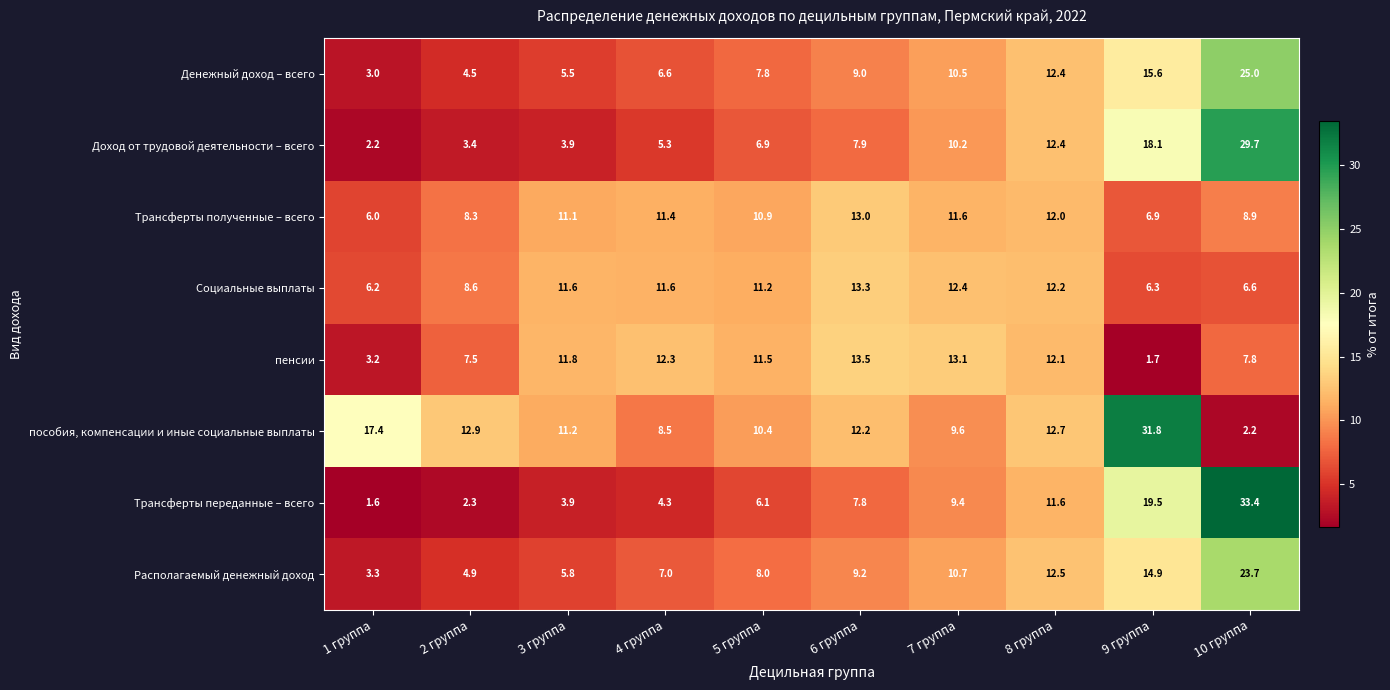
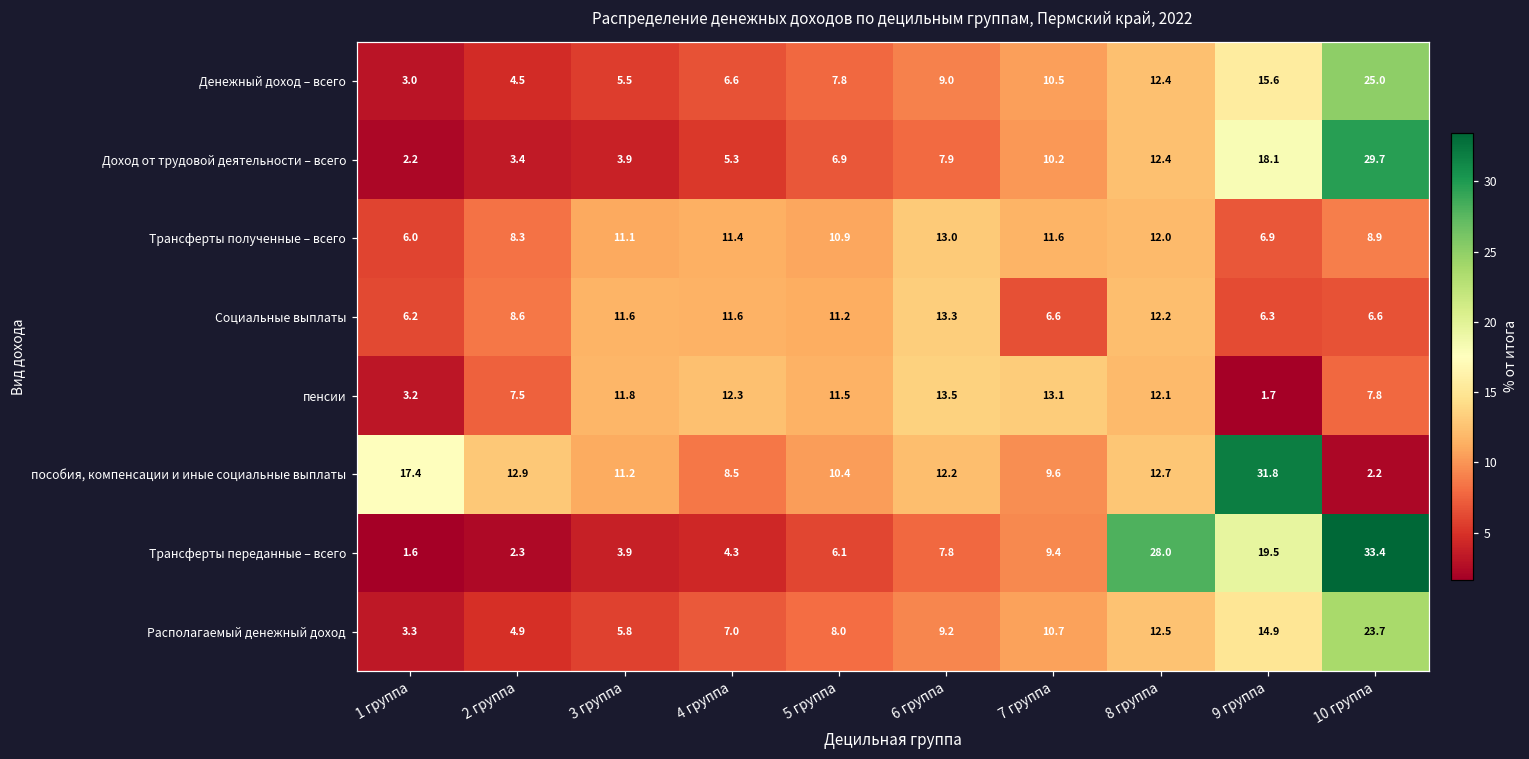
Социальные выплаты, 7 группа: 12.4 -> 6.6
Трансферты переданные – всего, 8 группа: 11.6 -> 28.0
